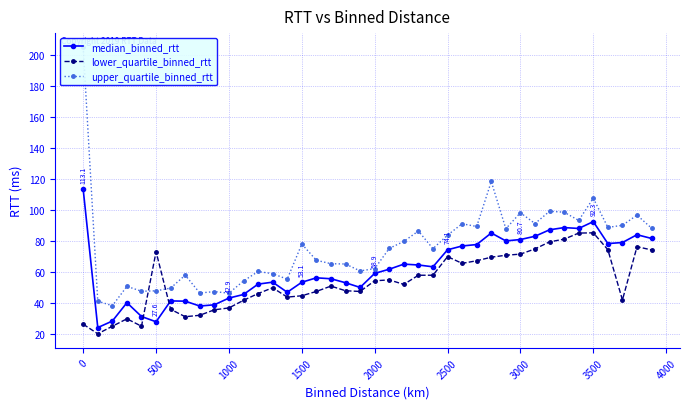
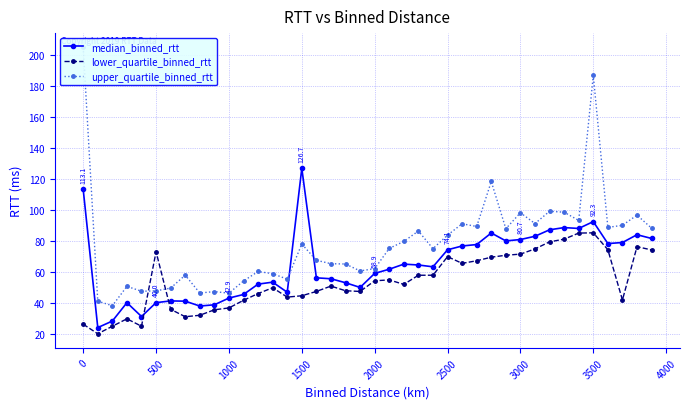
median_binned_rtt, 500: 27.6 -> 40.0
median_binned_rtt, 1500: 53.1 -> 126.7
upper_quartile_binned_rtt, 3500: 107 -> 187
